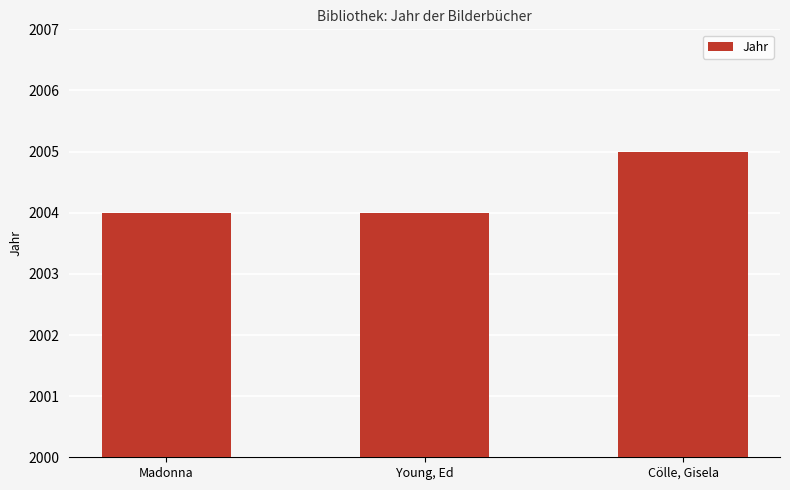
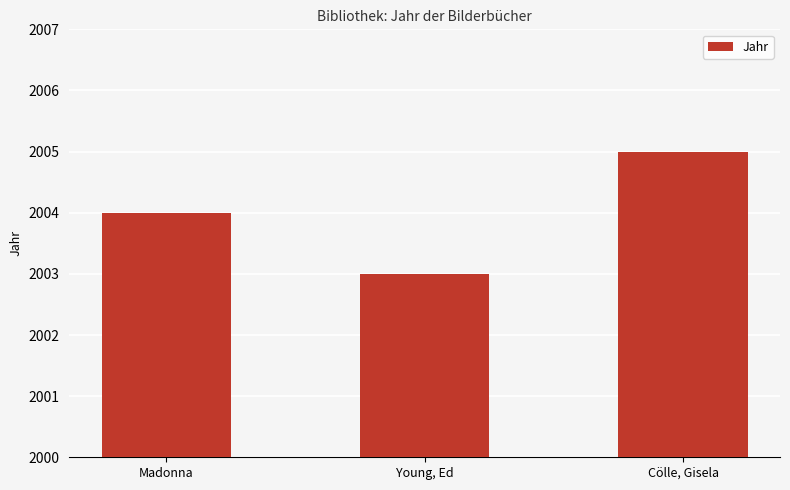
Young, Ed: 2004 -> 2003
